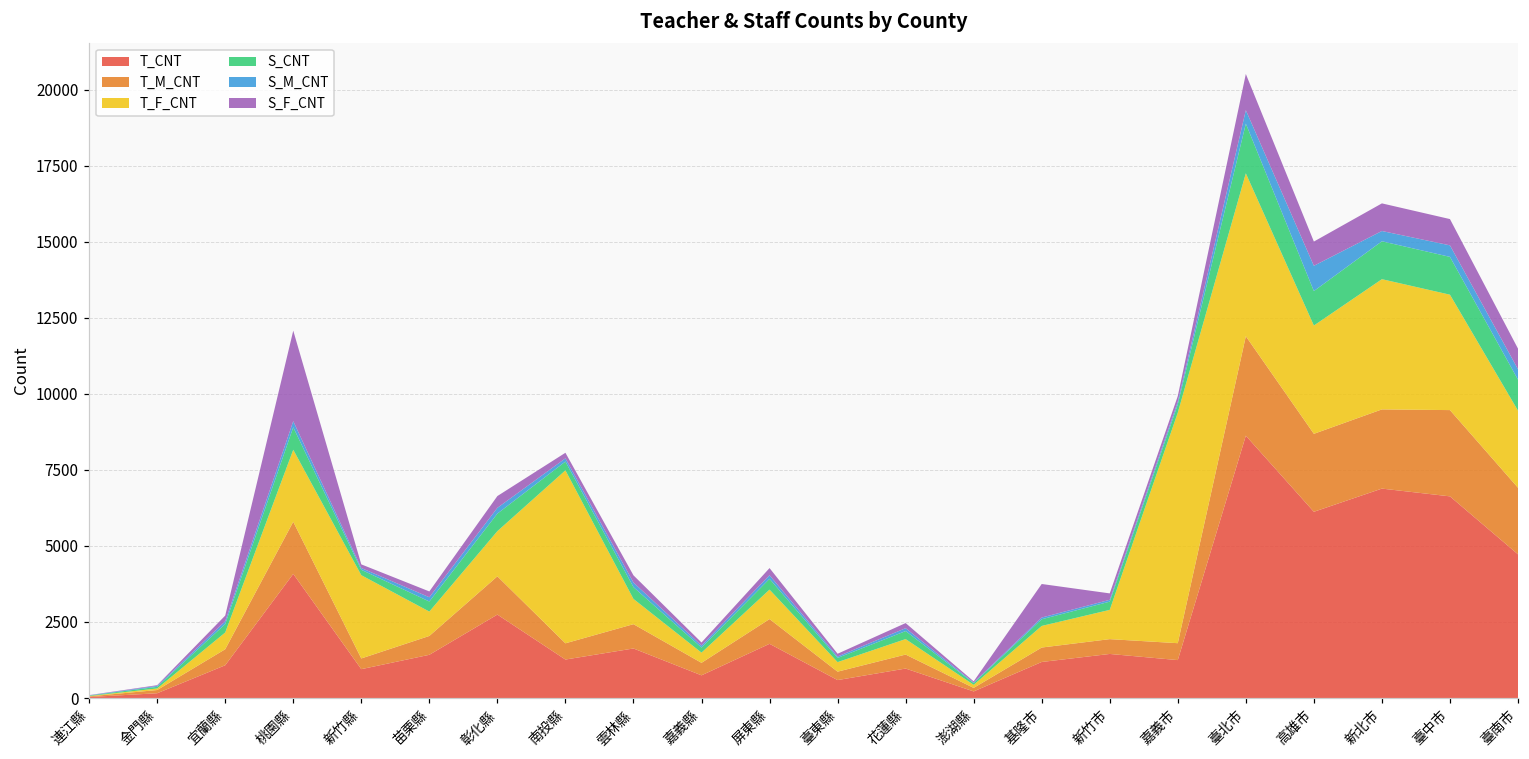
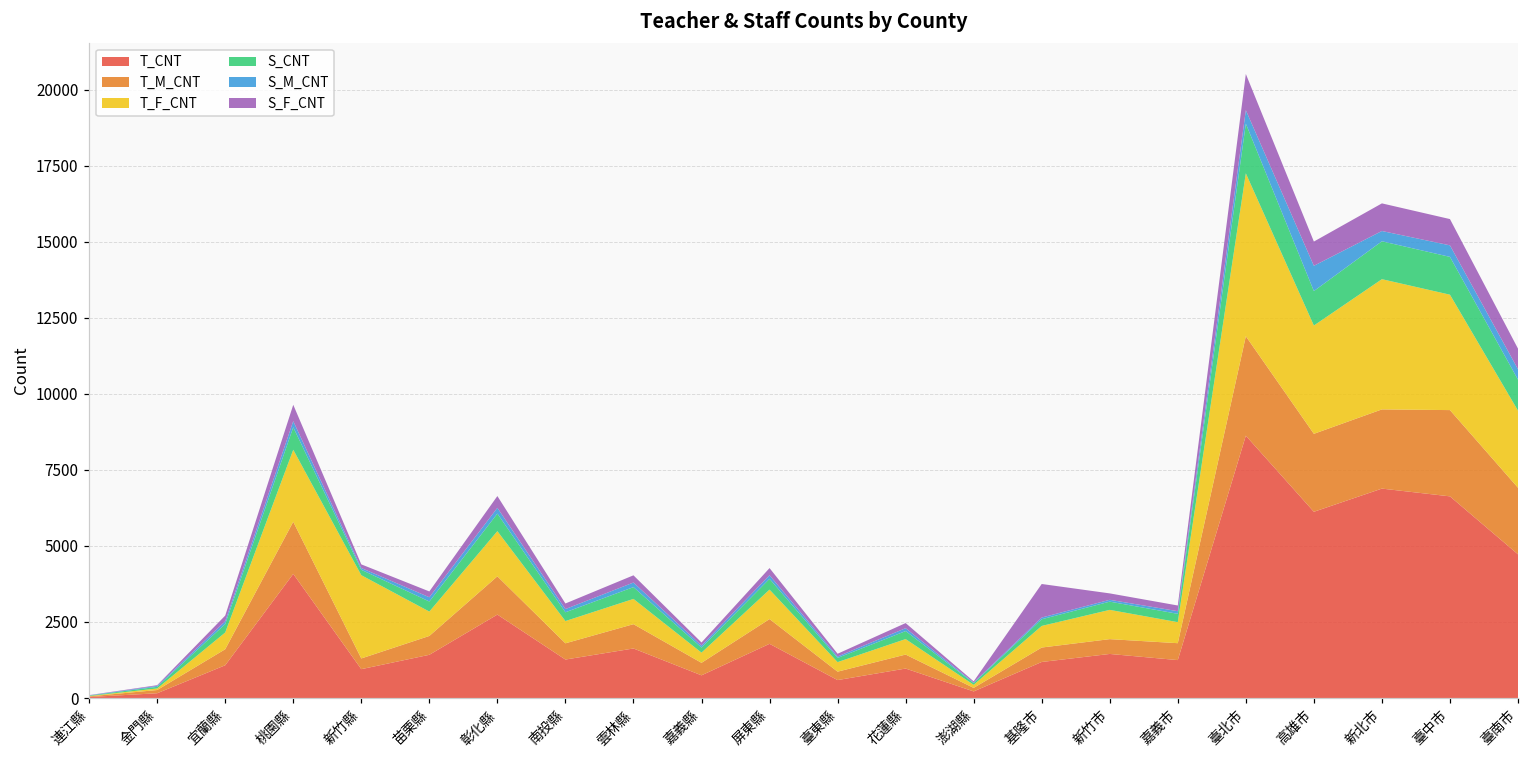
S_F_CNT, 桃園縣: 3000 -> 500
T_F_CNT, 南投縣: 5700 -> 700
T_F_CNT, 嘉義市: 7600 -> 700
